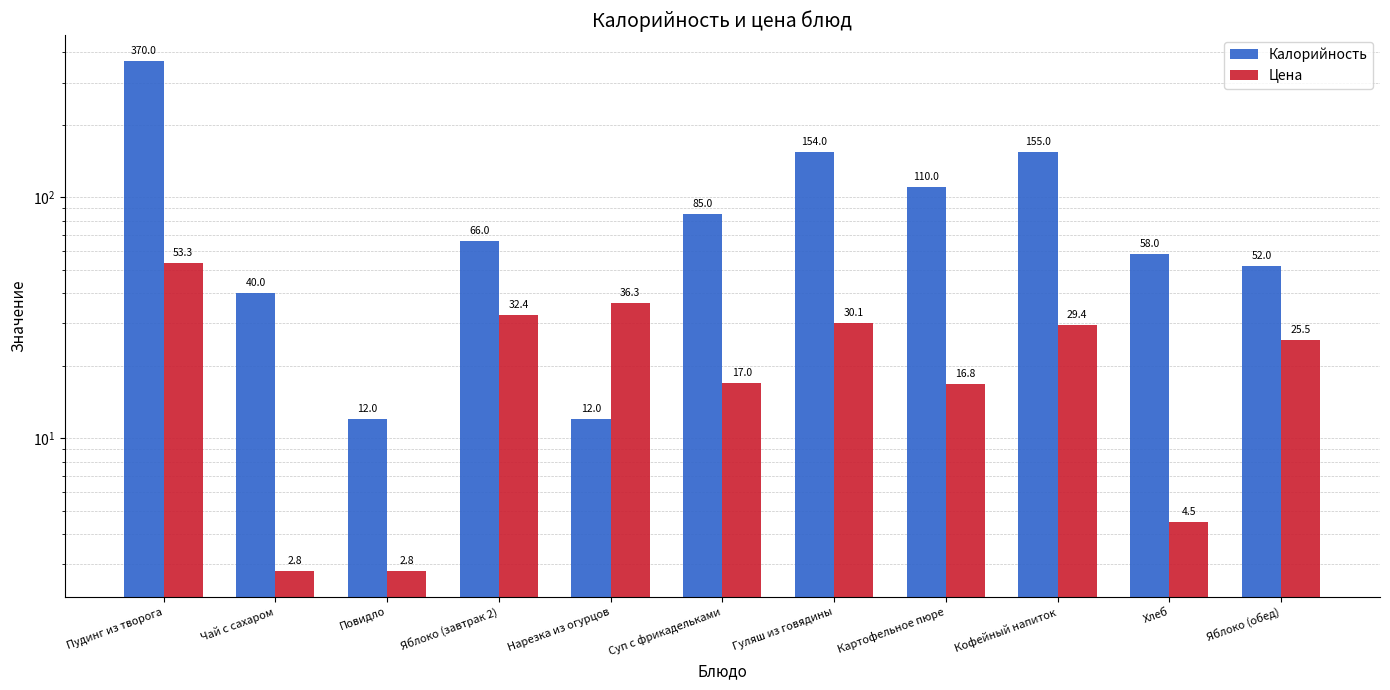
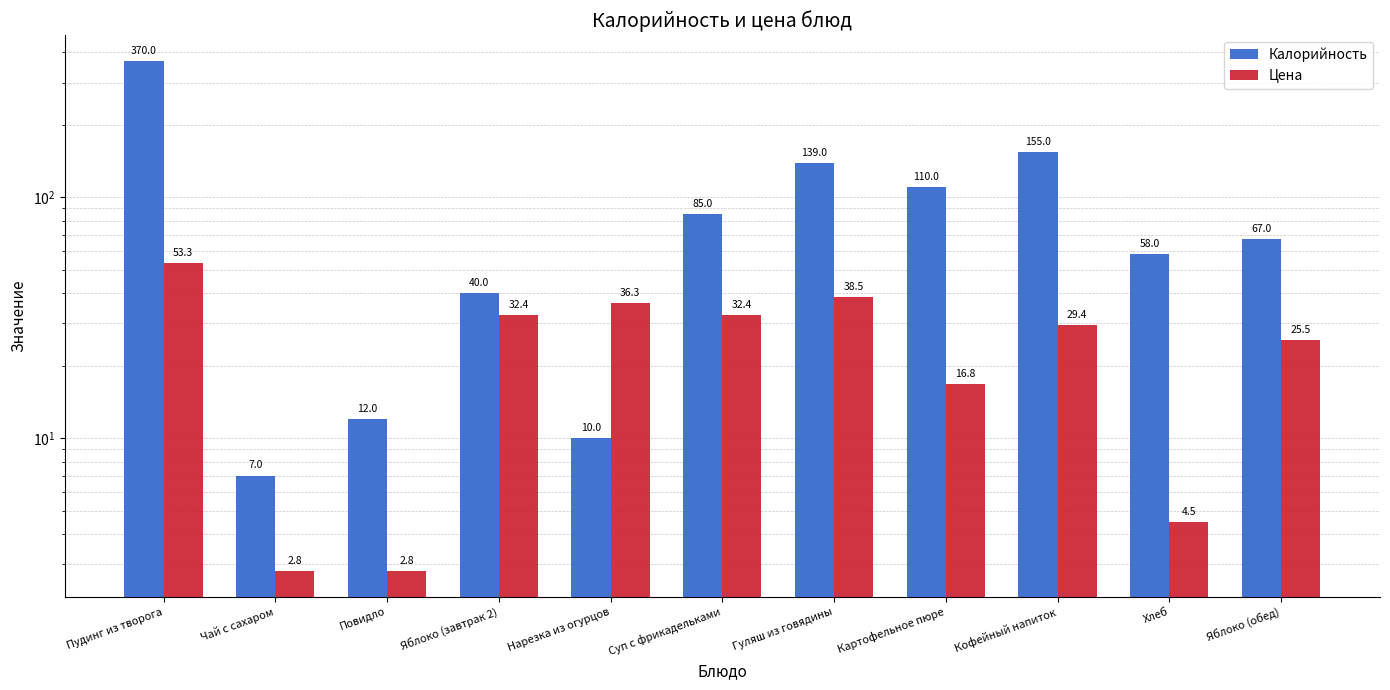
Калорийность, Чай с сахаром: 40.0 -> 7.0
Калорийность, Яблоко (завтрак 2): 66.0 -> 40.0
Калорийность, Нарезка из огурцов: 12.0 -> 10.0
Цена, Суп с фрикадельками: 17.0 -> 32.4
Калорийность, Гуляш из говядины: 154.0 -> 139.0
Цена, Гуляш из говядины: 30.1 -> 38.5
Калорийность, Яблоко (обед): 52.0 -> 67.0
